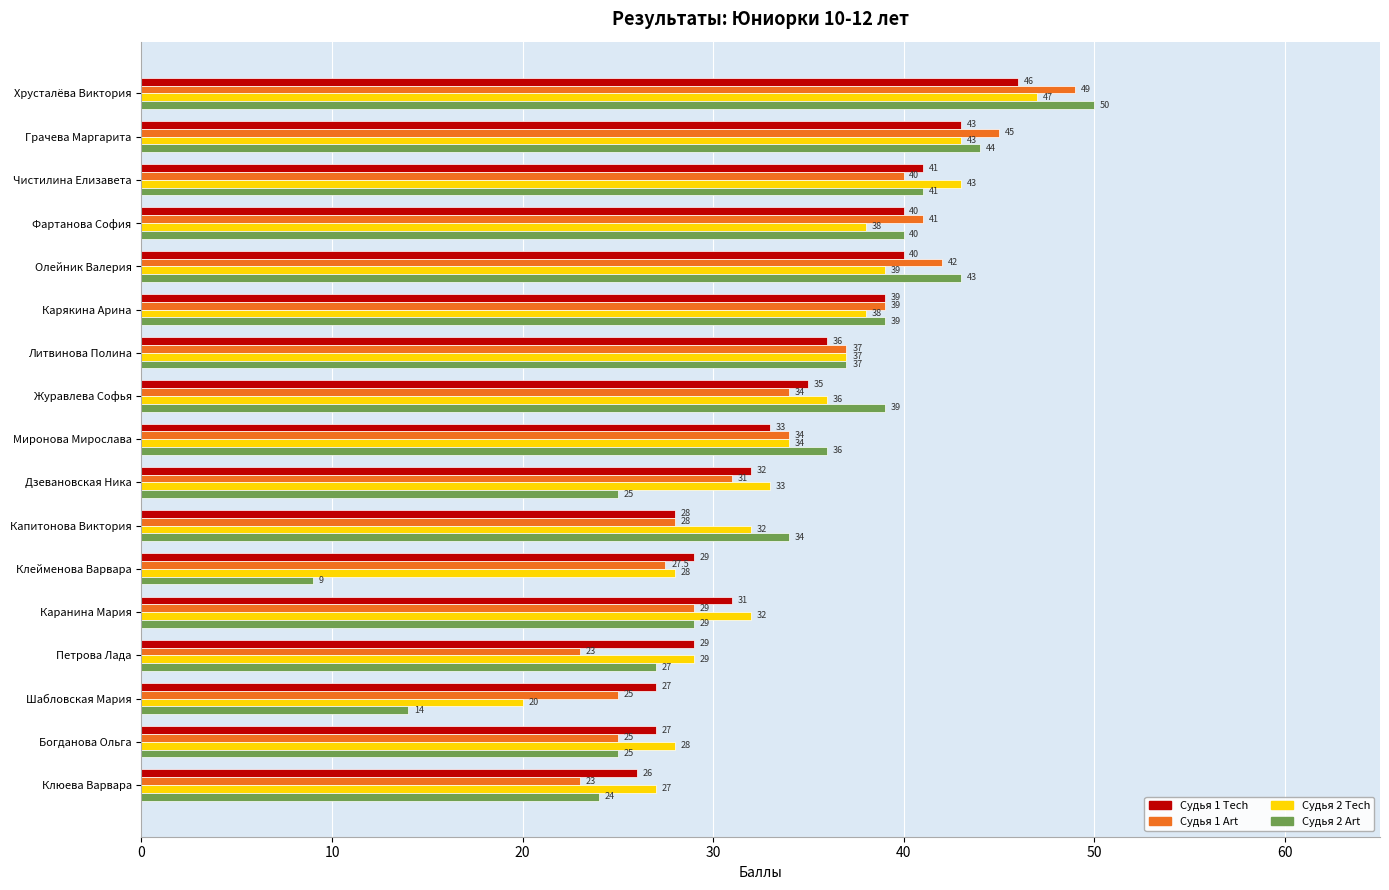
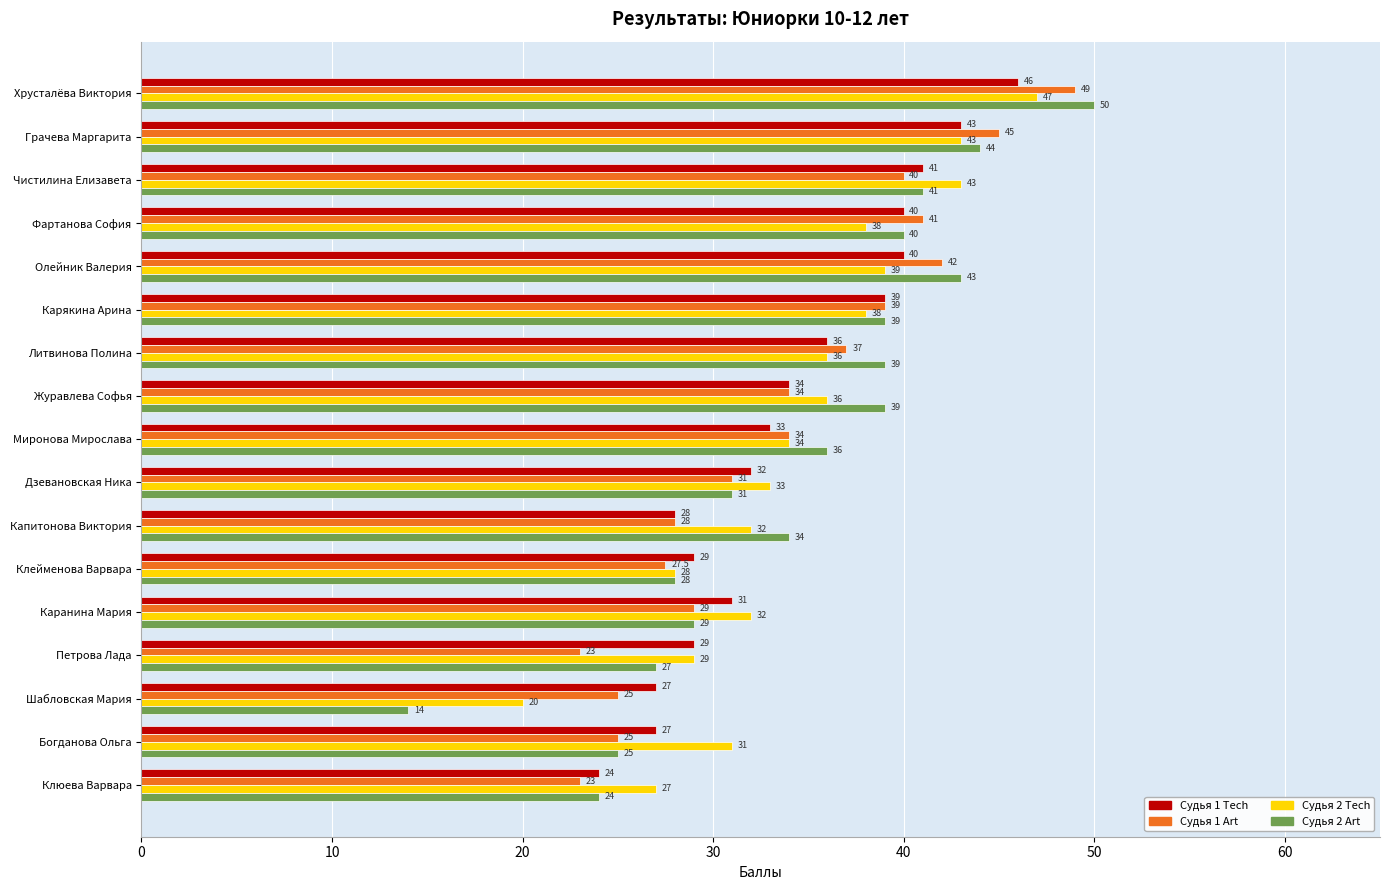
Судья 2 Tech, Литвинова Полина: 37 -> 36
Судья 2 Art, Литвинова Полина: 37 -> 39
Судья 1 Tech, Журавлева Софья: 35 -> 34
Судья 2 Art, Дзевановская Ника: 25 -> 31
Судья 2 Art, Клейменова Варвара: 9 -> 28
Судья 2 Tech, Богданова Ольга: 28 -> 31
Судья 1 Tech, Клюева Варвара: 26 -> 24
